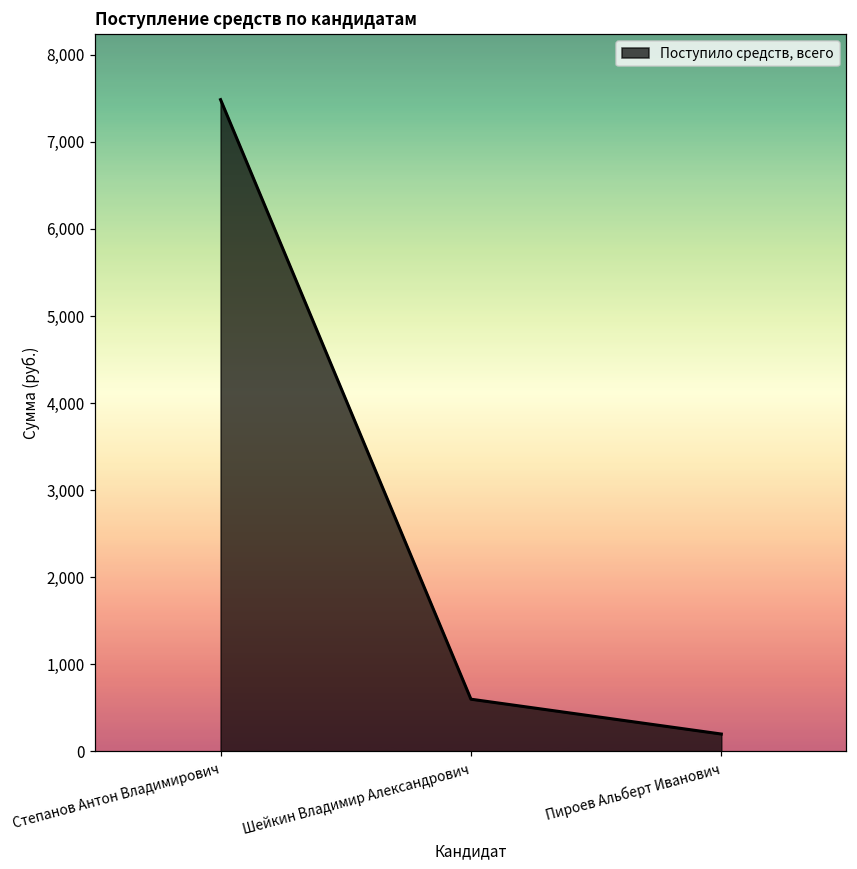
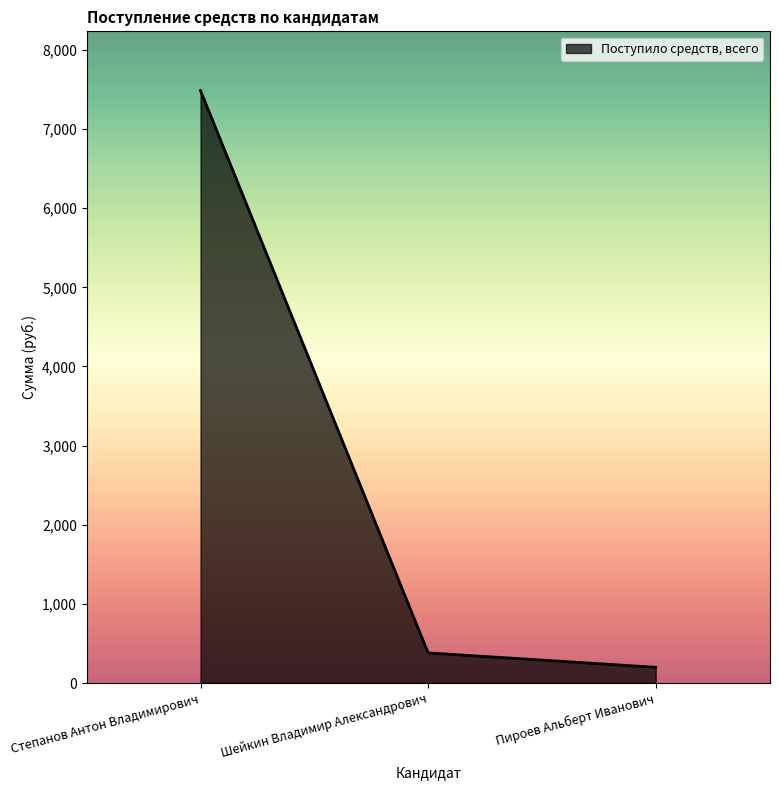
Шейкин Владимир Александрович: 600 -> 400
